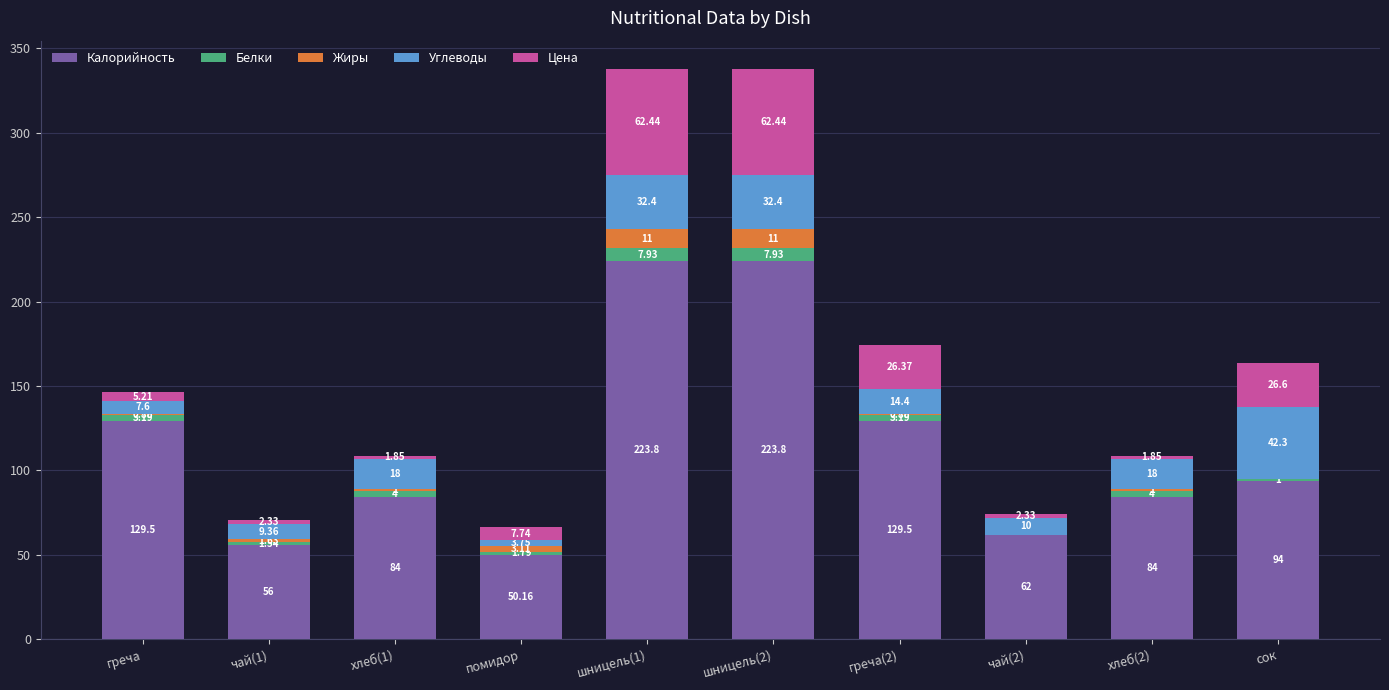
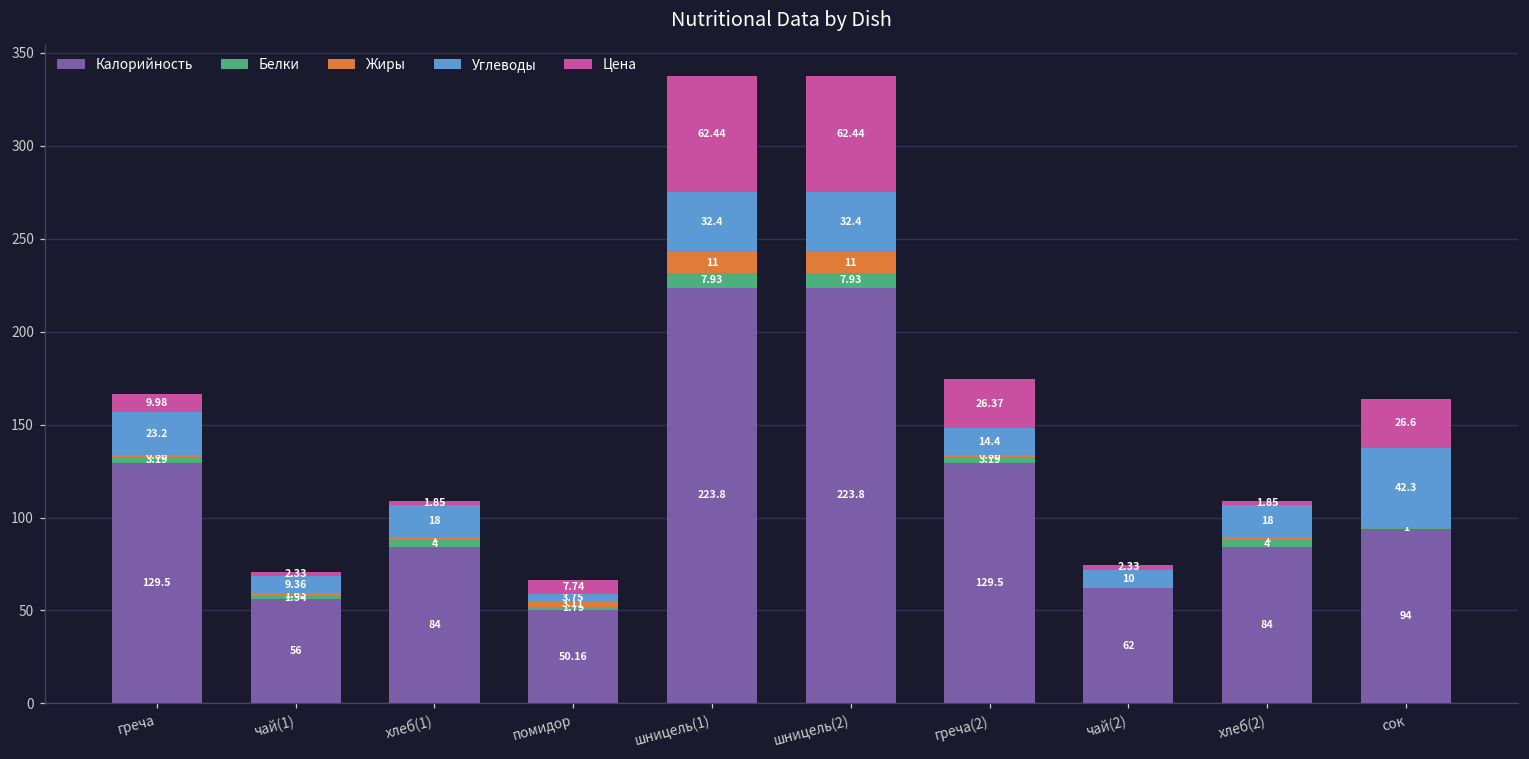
Углеводы, греча: 7.6 -> 23.2
Цена, греча: 5.21 -> 9.98
